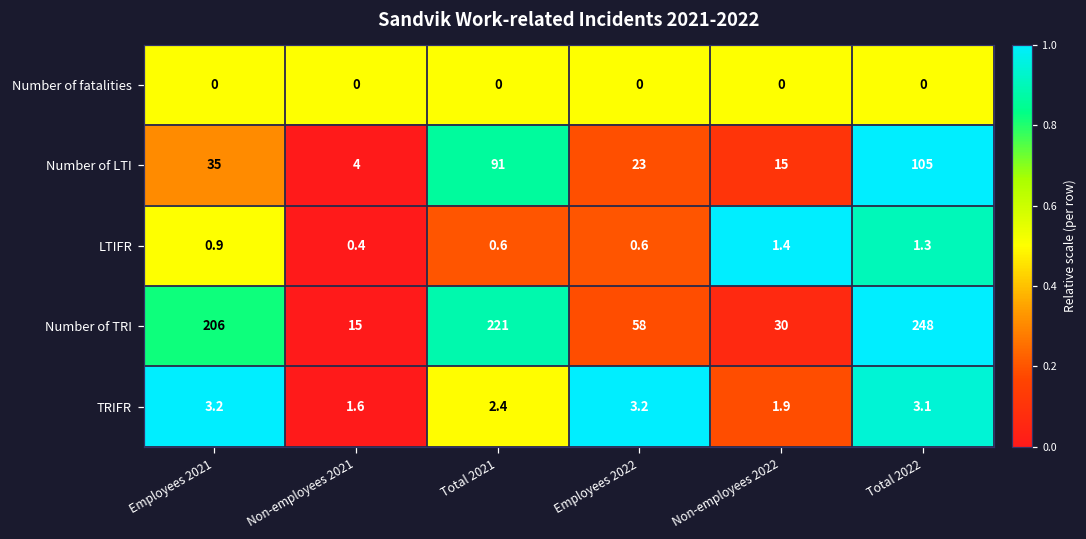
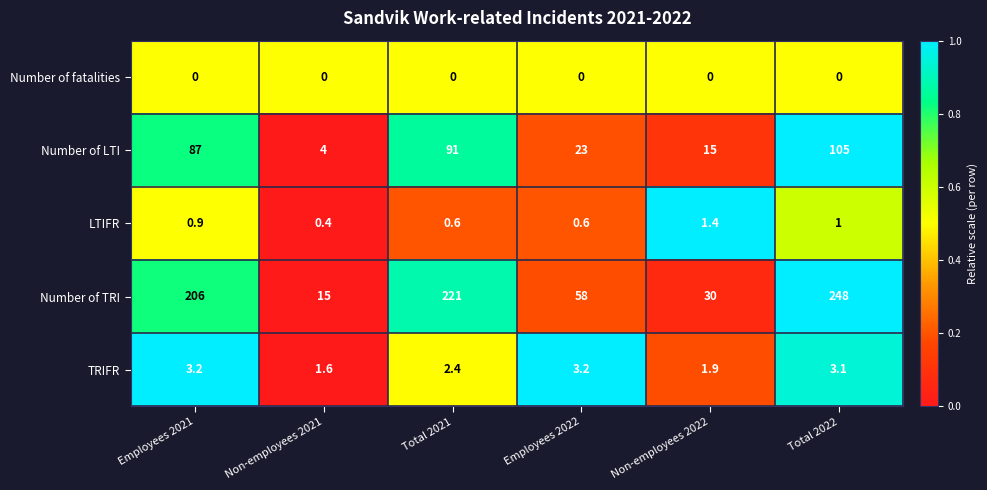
Number of LTI, Employees 2021: 35 -> 87
LTIFR, Total 2022: 1.3 -> 1
